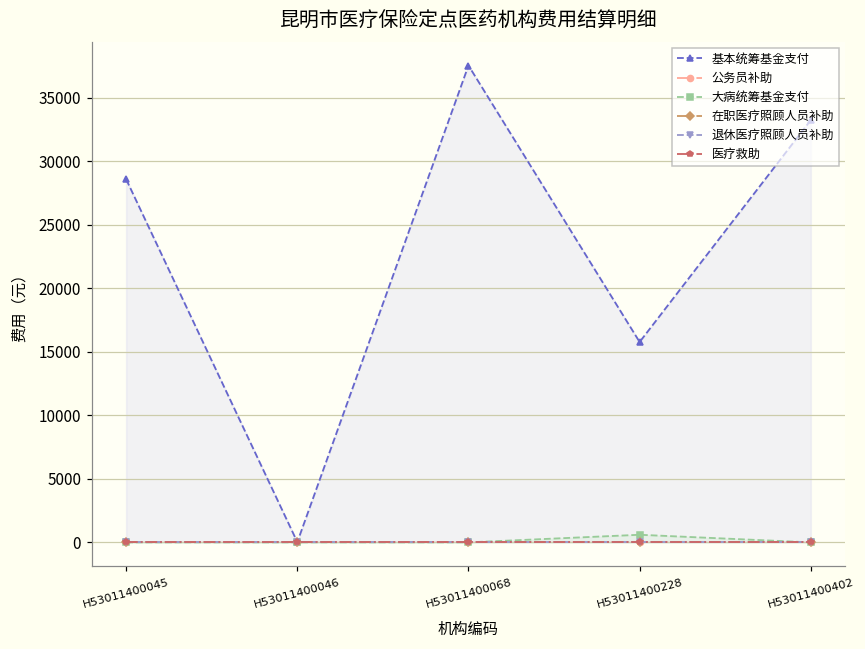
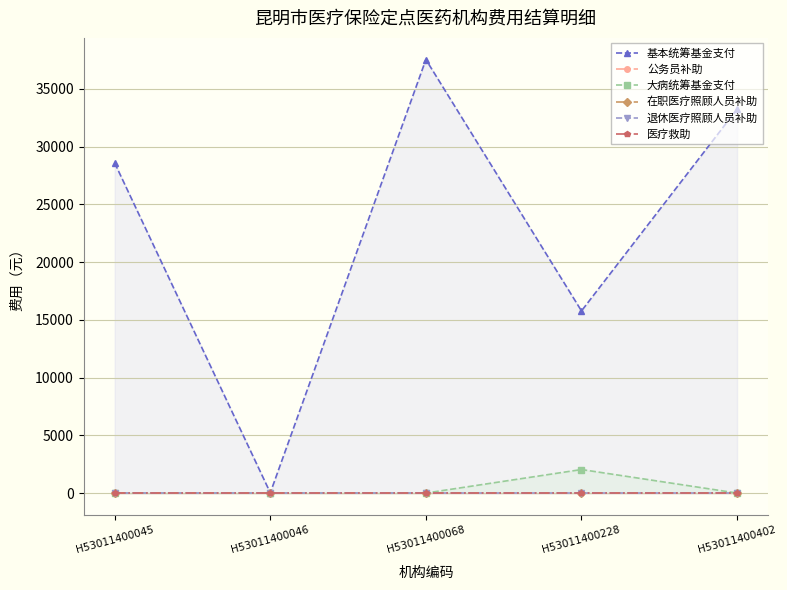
大病统筹基金支付, H53011400228: 600 -> 2000
